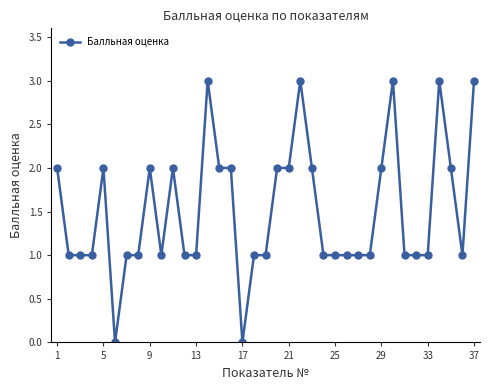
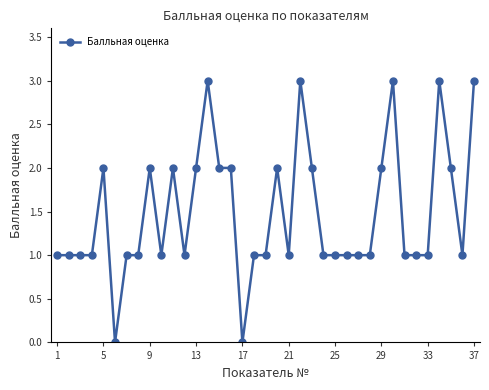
1: 2 -> 1
13: 1 -> 2
21: 2 -> 1
